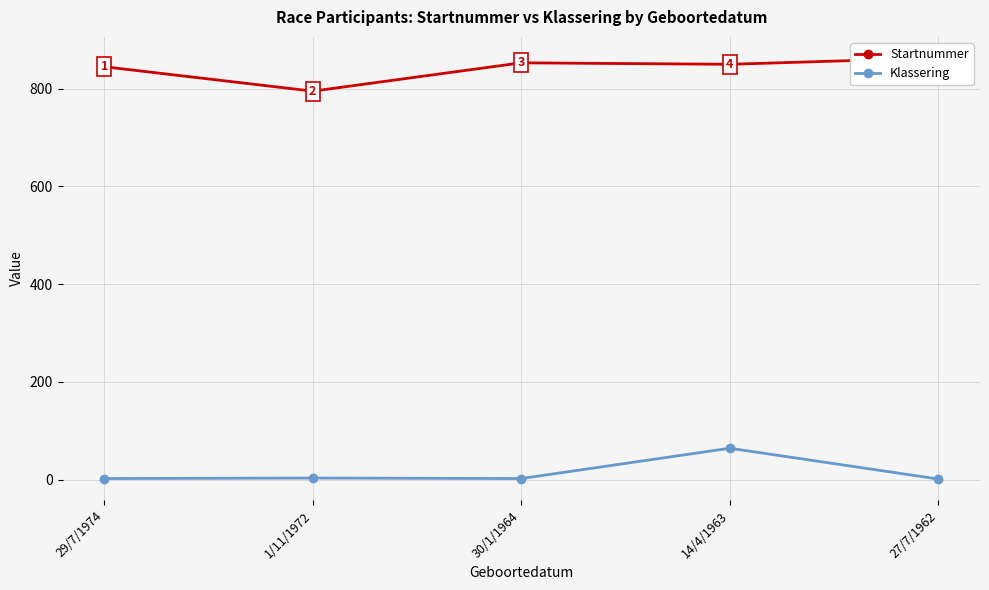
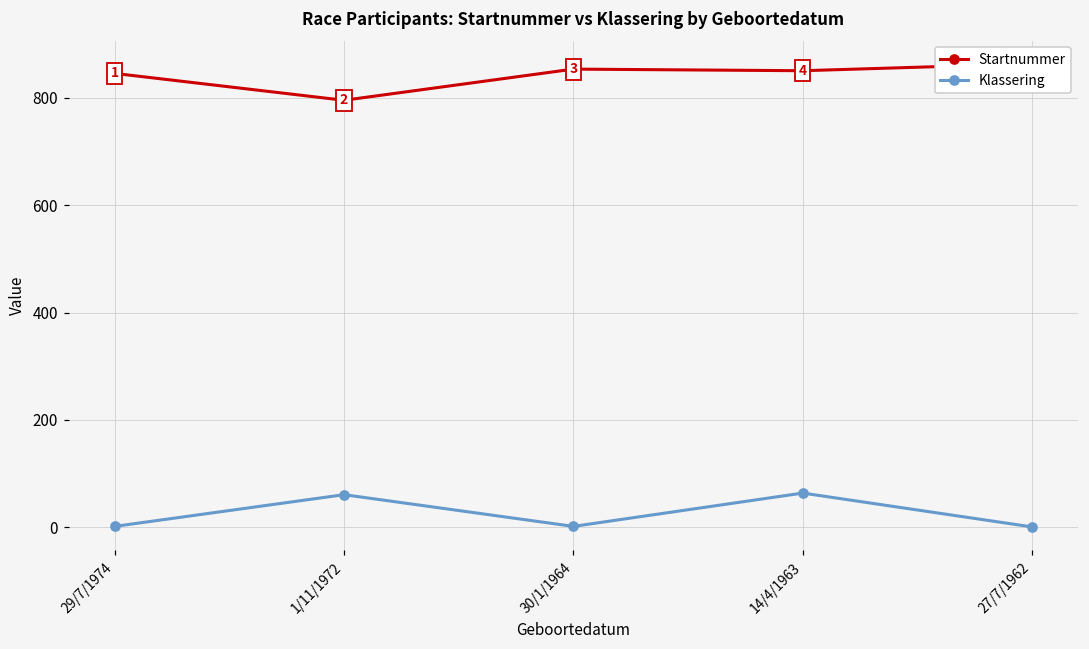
Klassering, 1/11/1972: 0 -> 60
